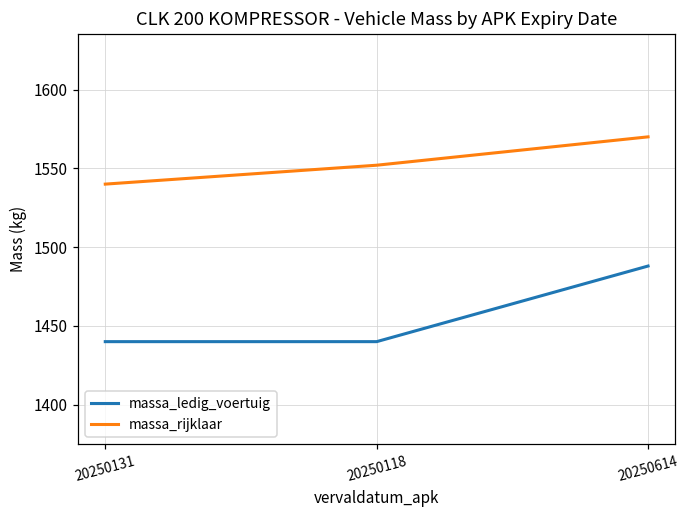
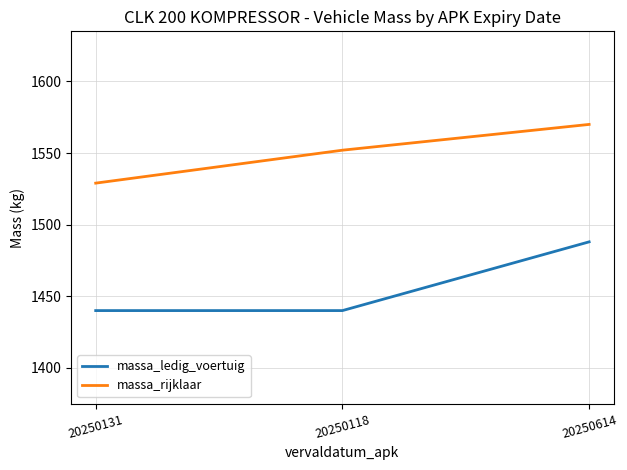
massa_rijklaar, 20250131: 1540 -> 1529
